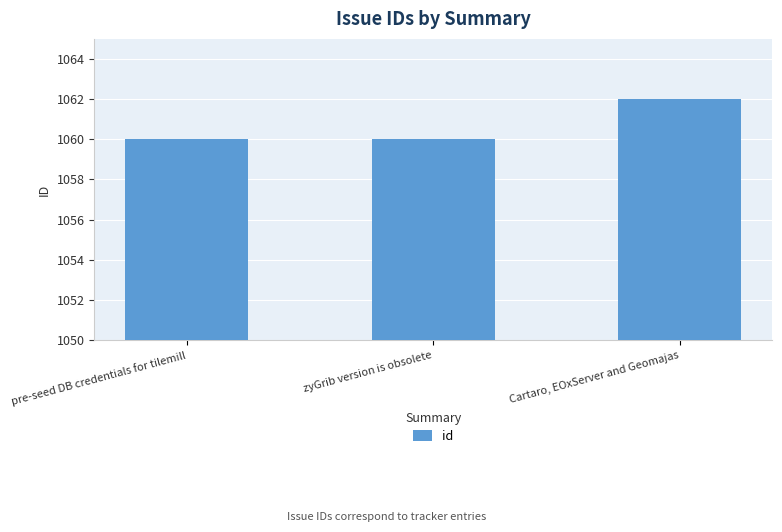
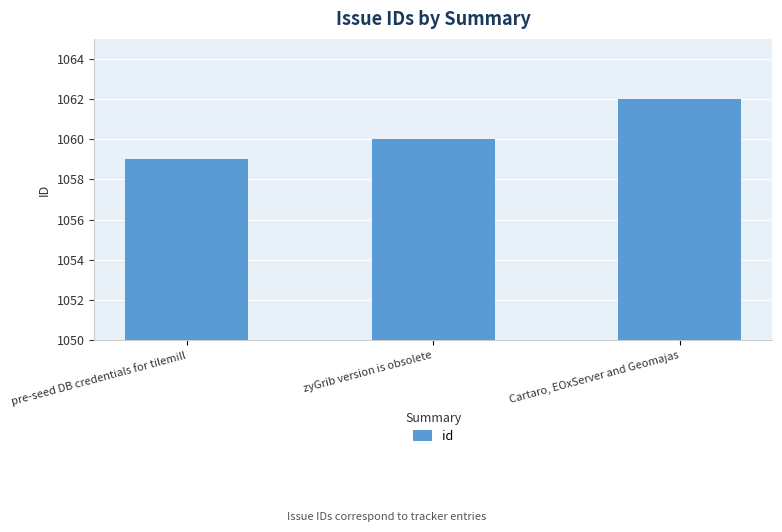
pre-seed DB credentials for tilemill: 1060 -> 1059
